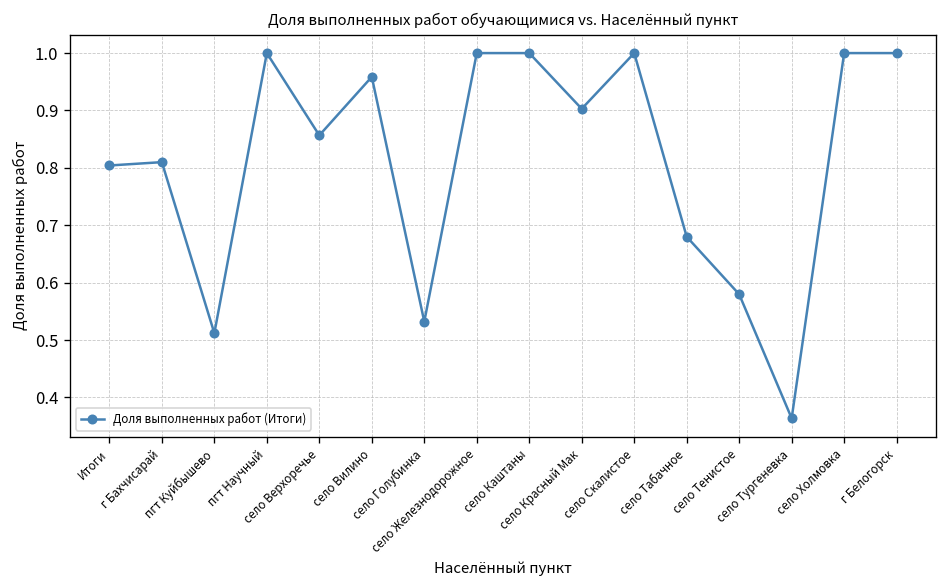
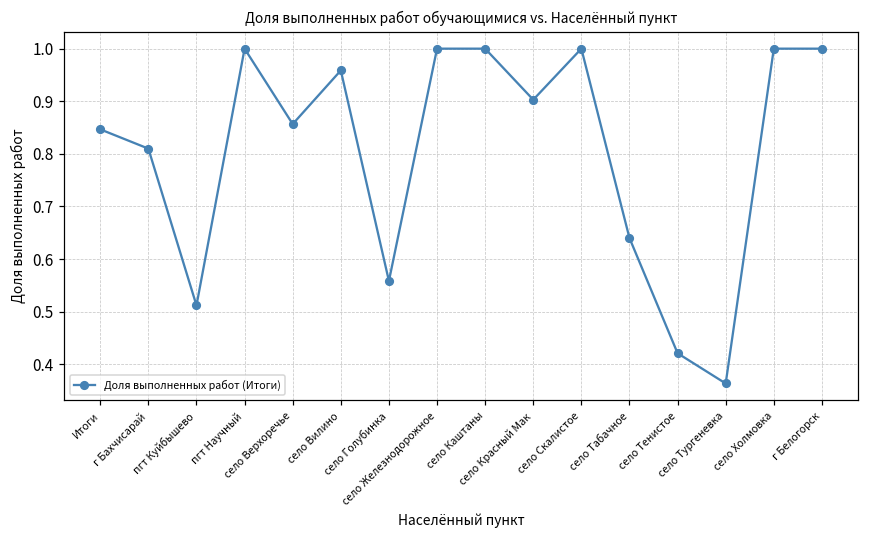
Итоги: 0.80 -> 0.85
село Голубинка: 0.53 -> 0.56
село Табачное: 0.68 -> 0.64
село Тенистое: 0.58 -> 0.42
